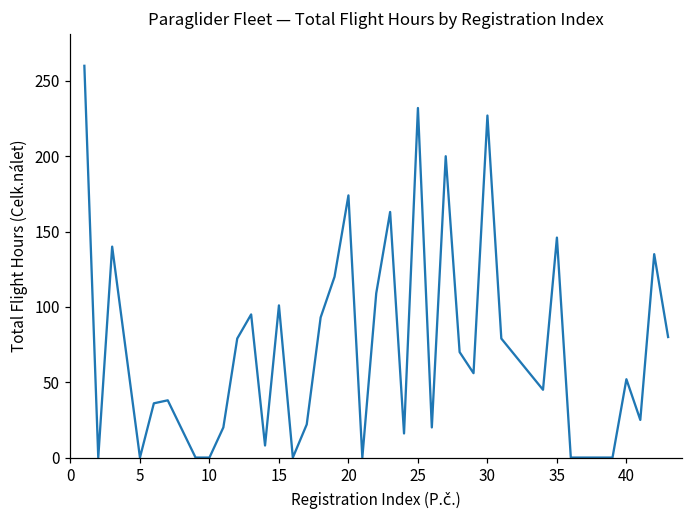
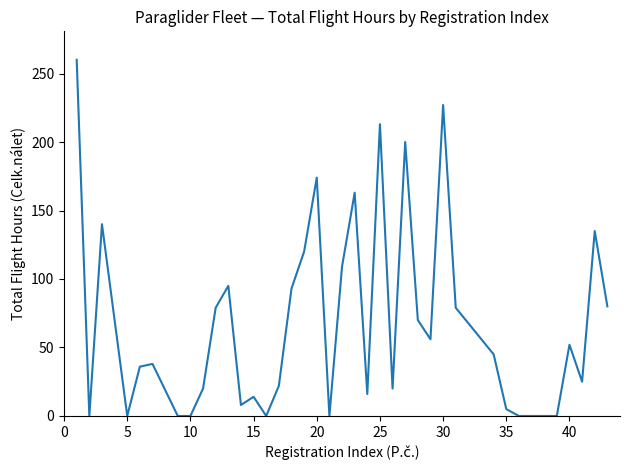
15: 101 -> 14
25: 232 -> 213
35: 146 -> 5
